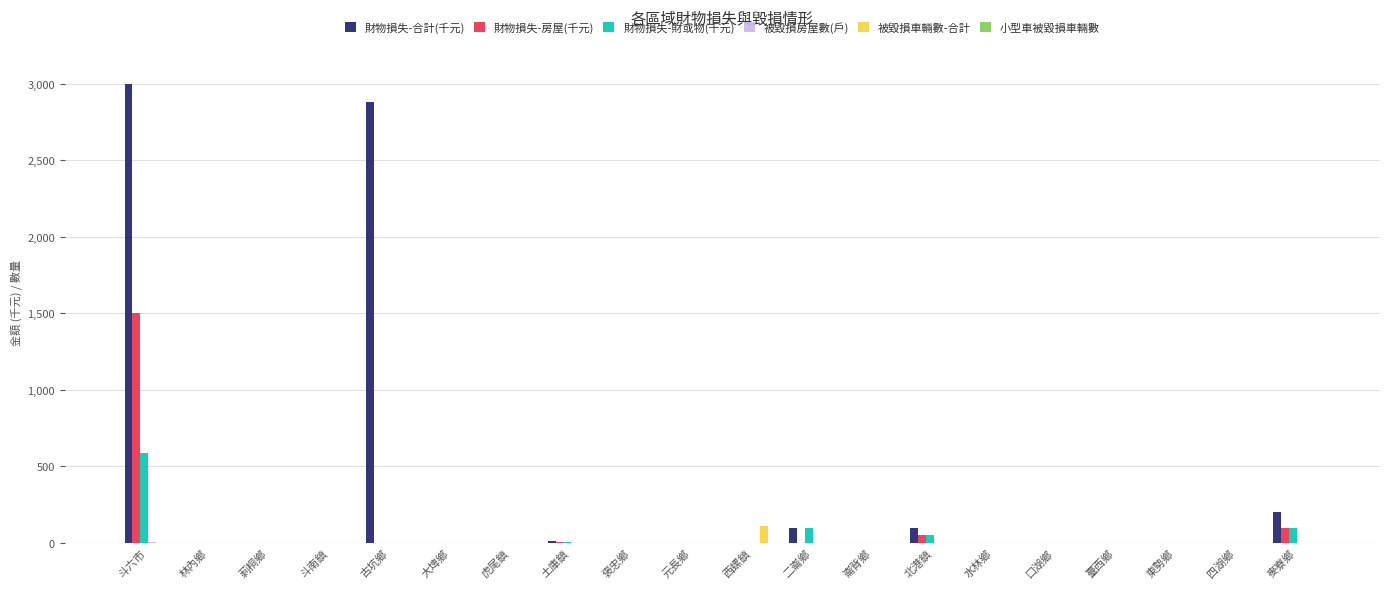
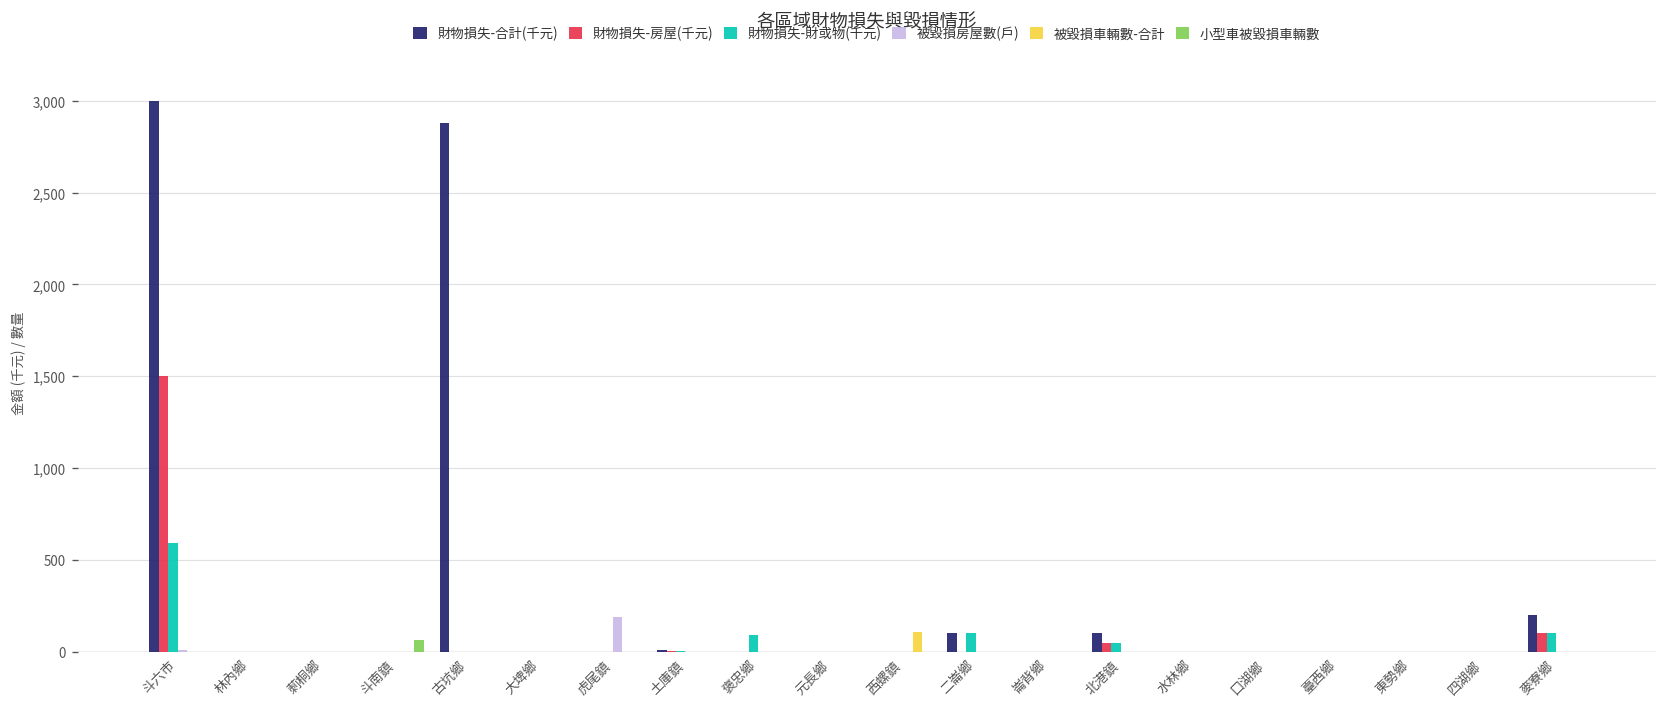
小型車被毀損車輛數, 斗南鎮: 0 -> 70
被毀損房屋數(戶), 虎尾鎮: 0 -> 190
財物損失-財或物(千元), 褒忠鄉: 0 -> 90
